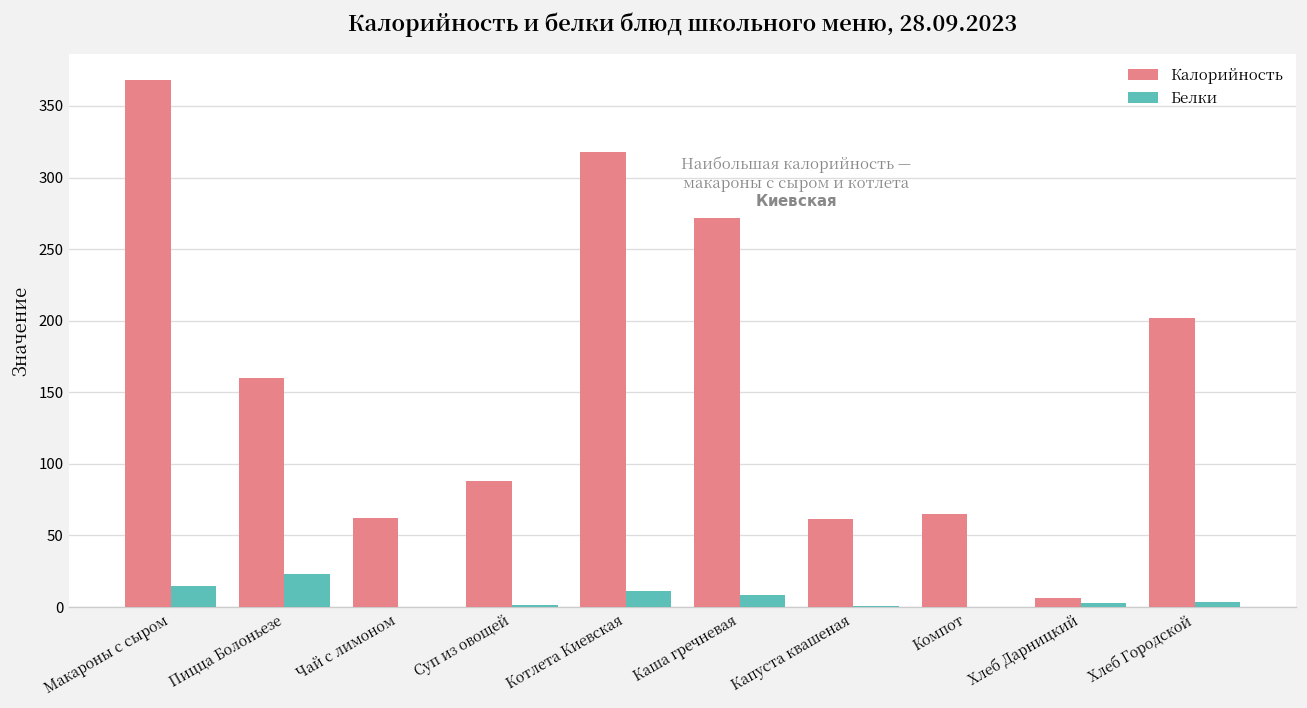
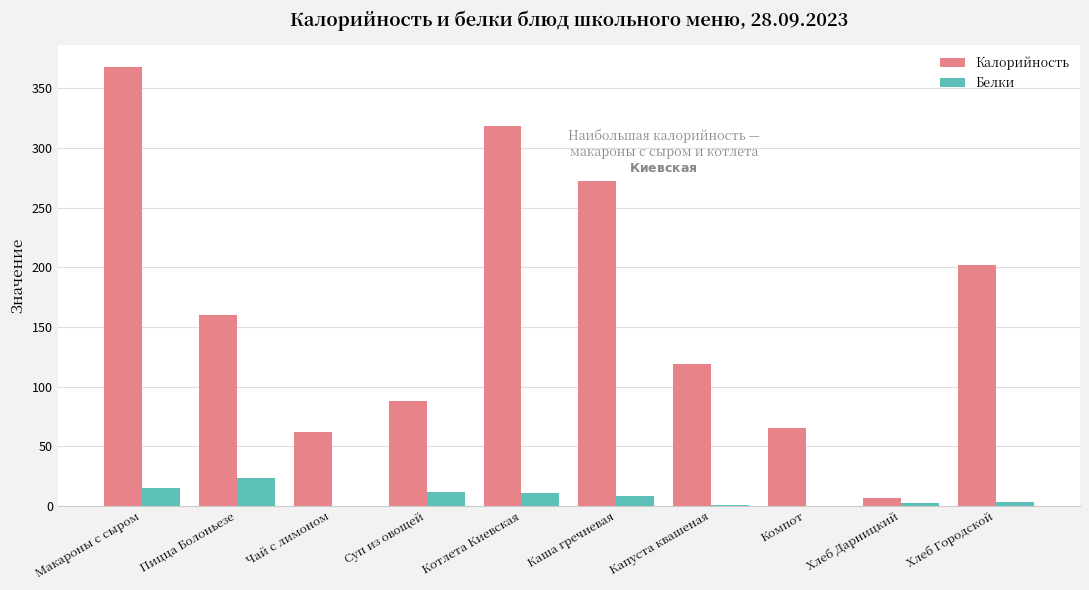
Белки, Суп из овощей: 2 -> 12
Калорийность, Капуста квашеная: 61 -> 119
